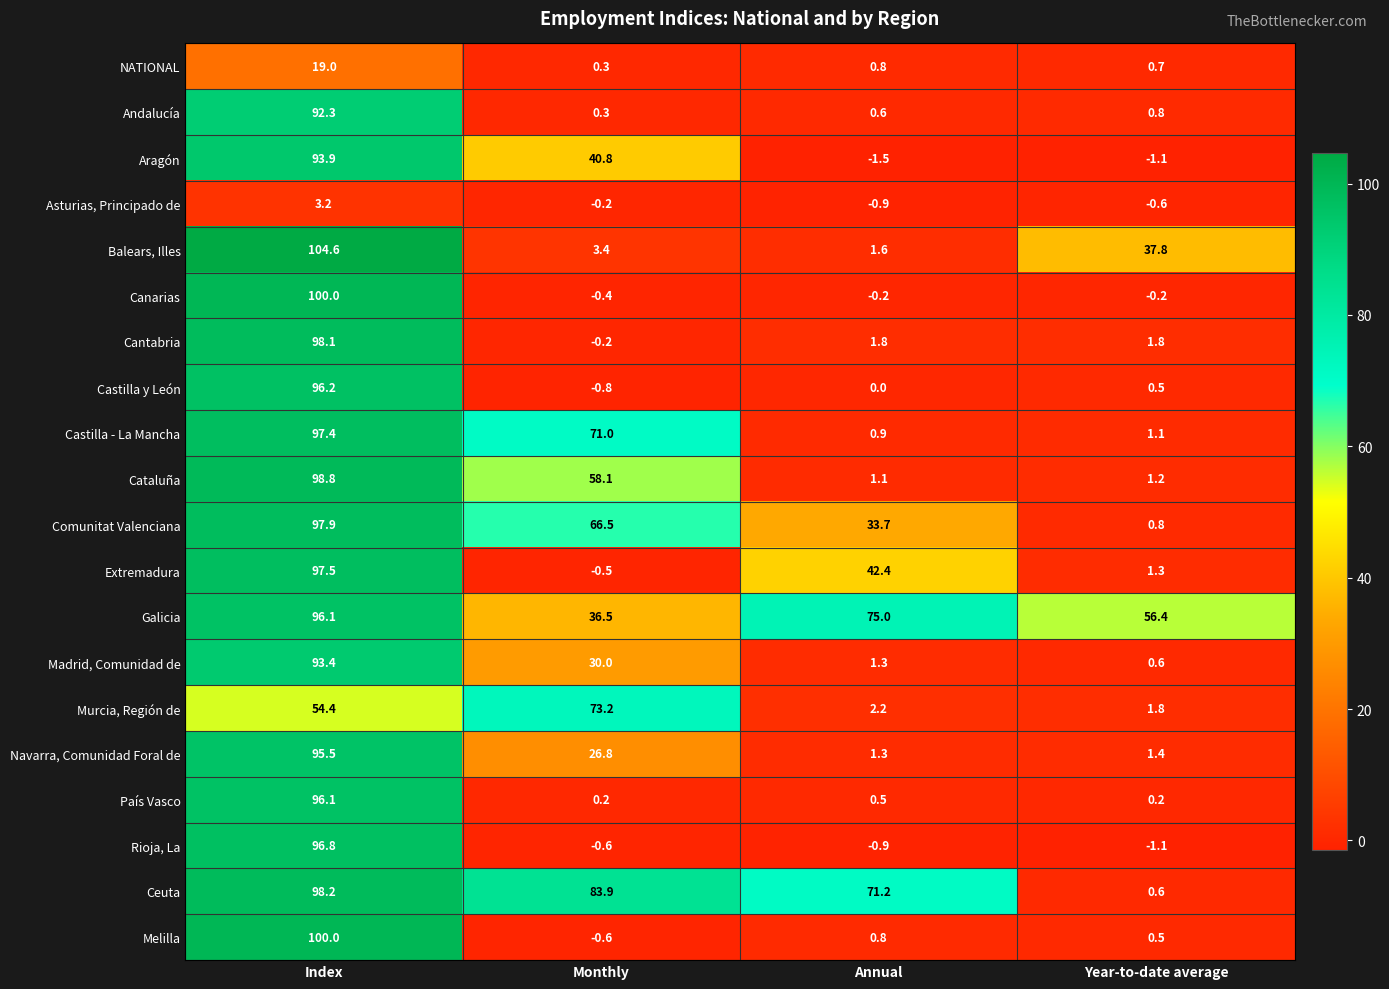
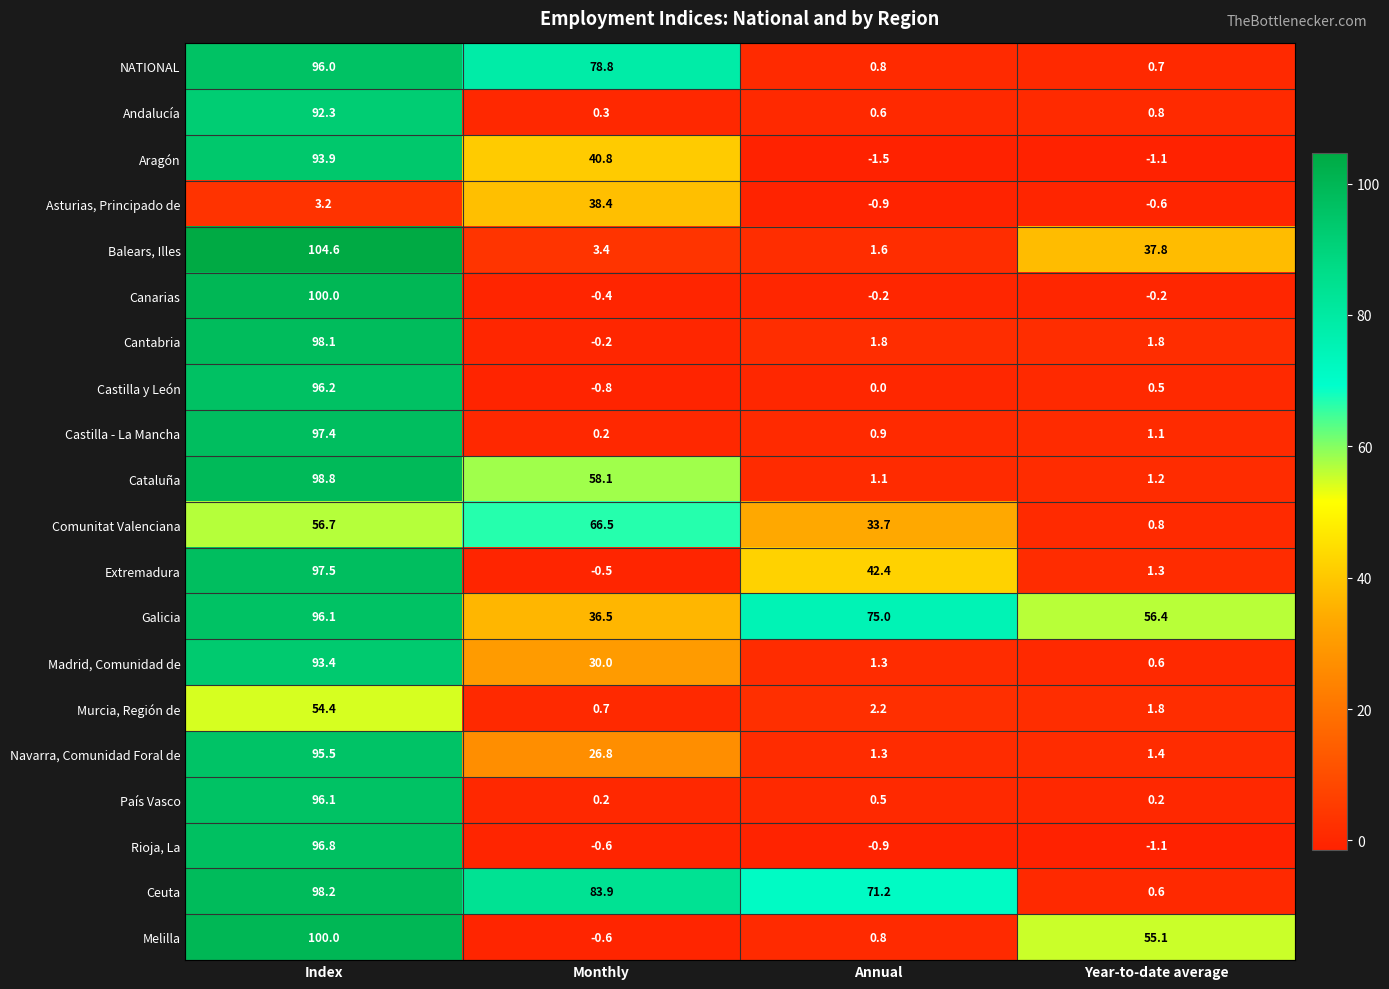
NATIONAL, Index: 19.0 -> 96.0
NATIONAL, Monthly: 0.3 -> 78.8
Asturias, Principado de, Monthly: -0.2 -> 38.4
Castilla - La Mancha, Monthly: 71.0 -> 0.2
Comunitat Valenciana, Index: 97.9 -> 56.7
Murcia, Región de, Monthly: 73.2 -> 0.7
Melilla, Year-to-date average: 0.5 -> 55.1
